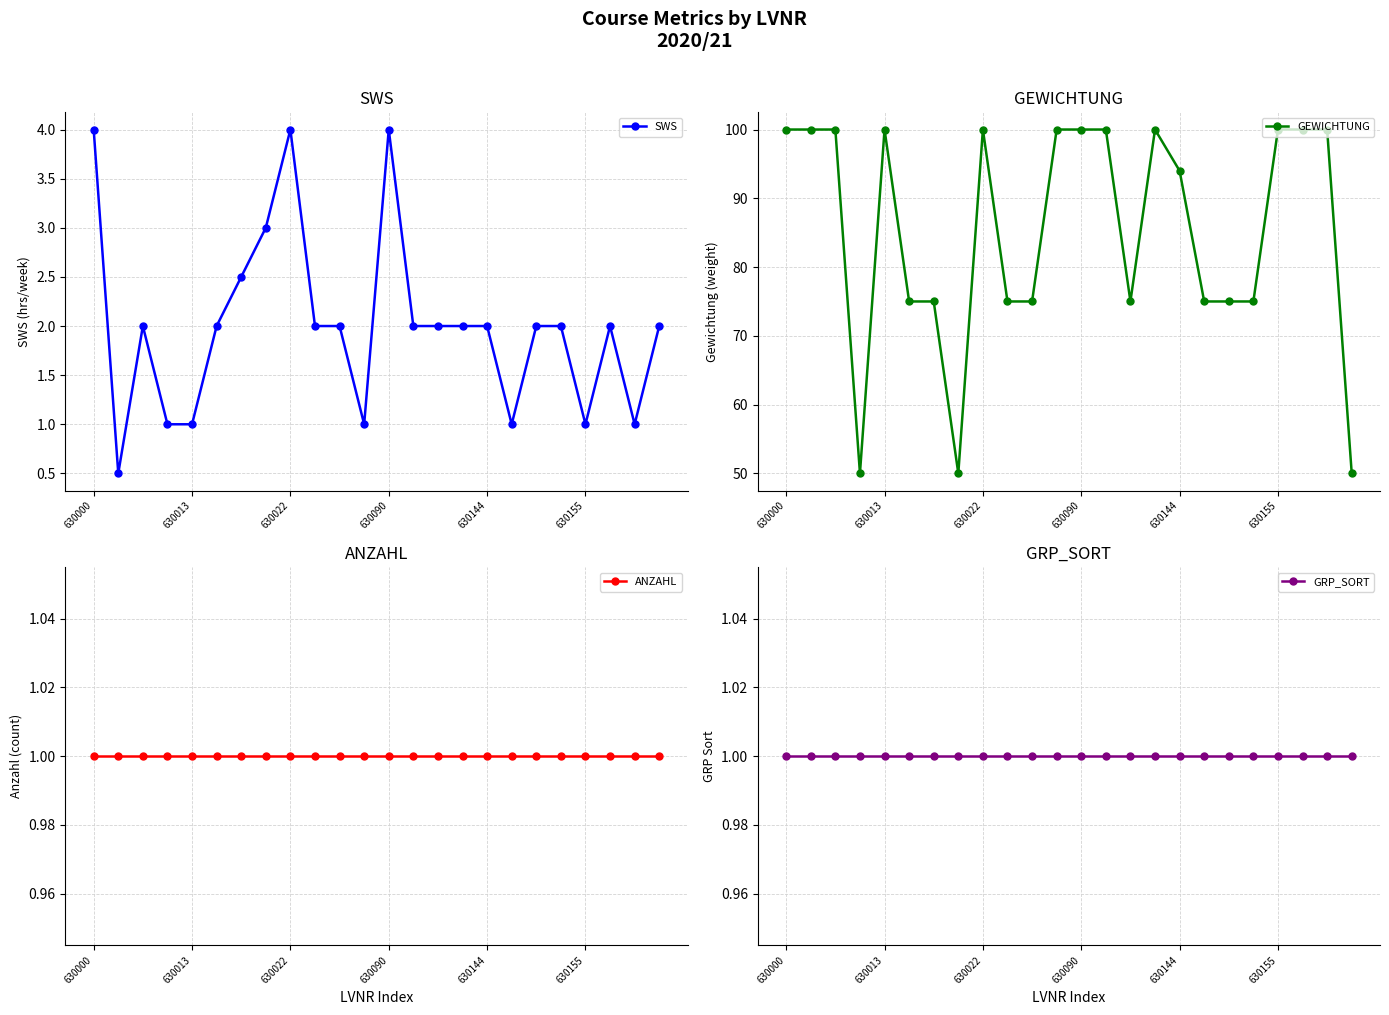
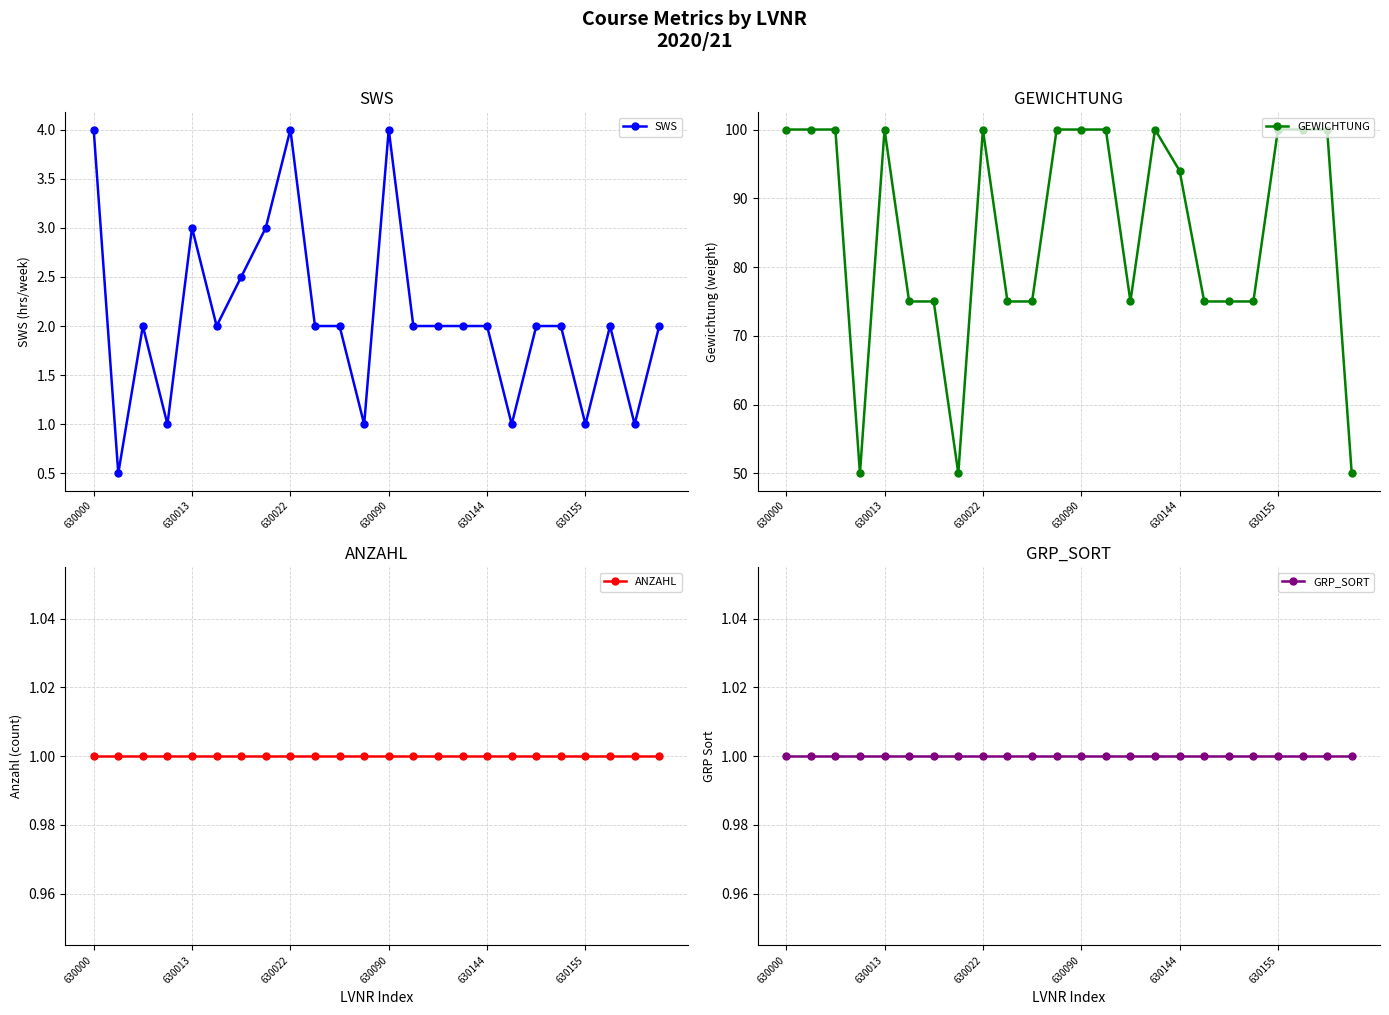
SWS, 630013: 1 -> 3
